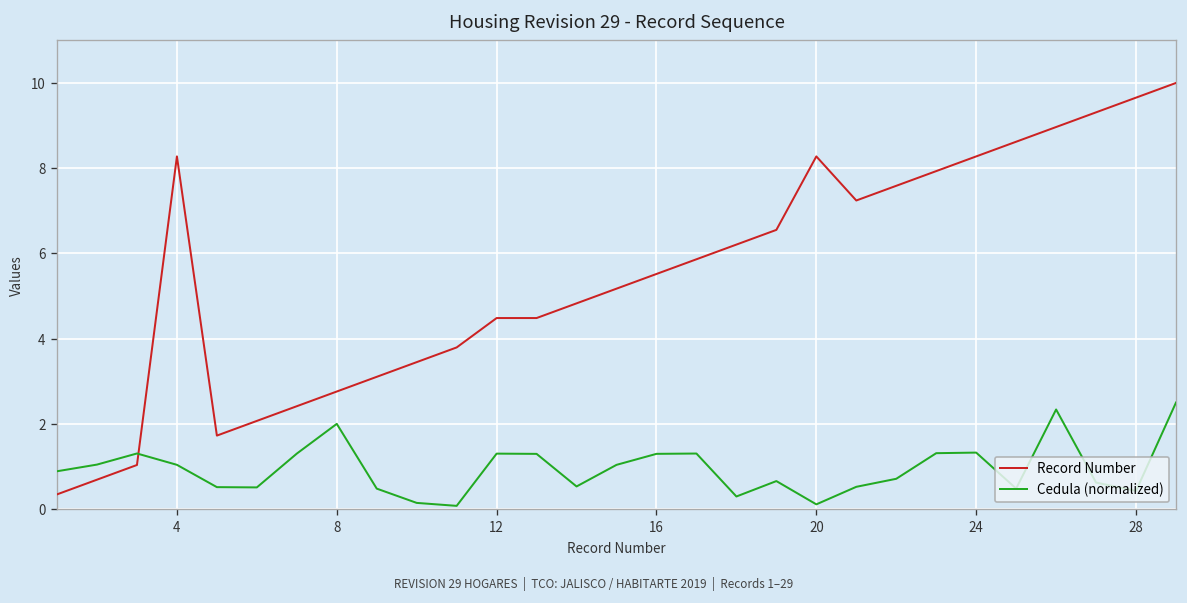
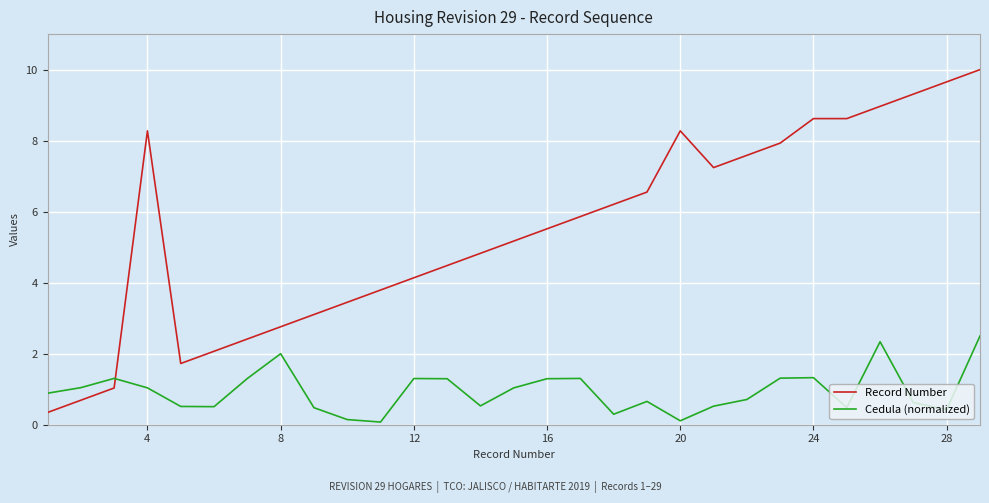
Record Number, 12: 4.5 -> 4.1
Record Number, 24: 8.3 -> 8.6
